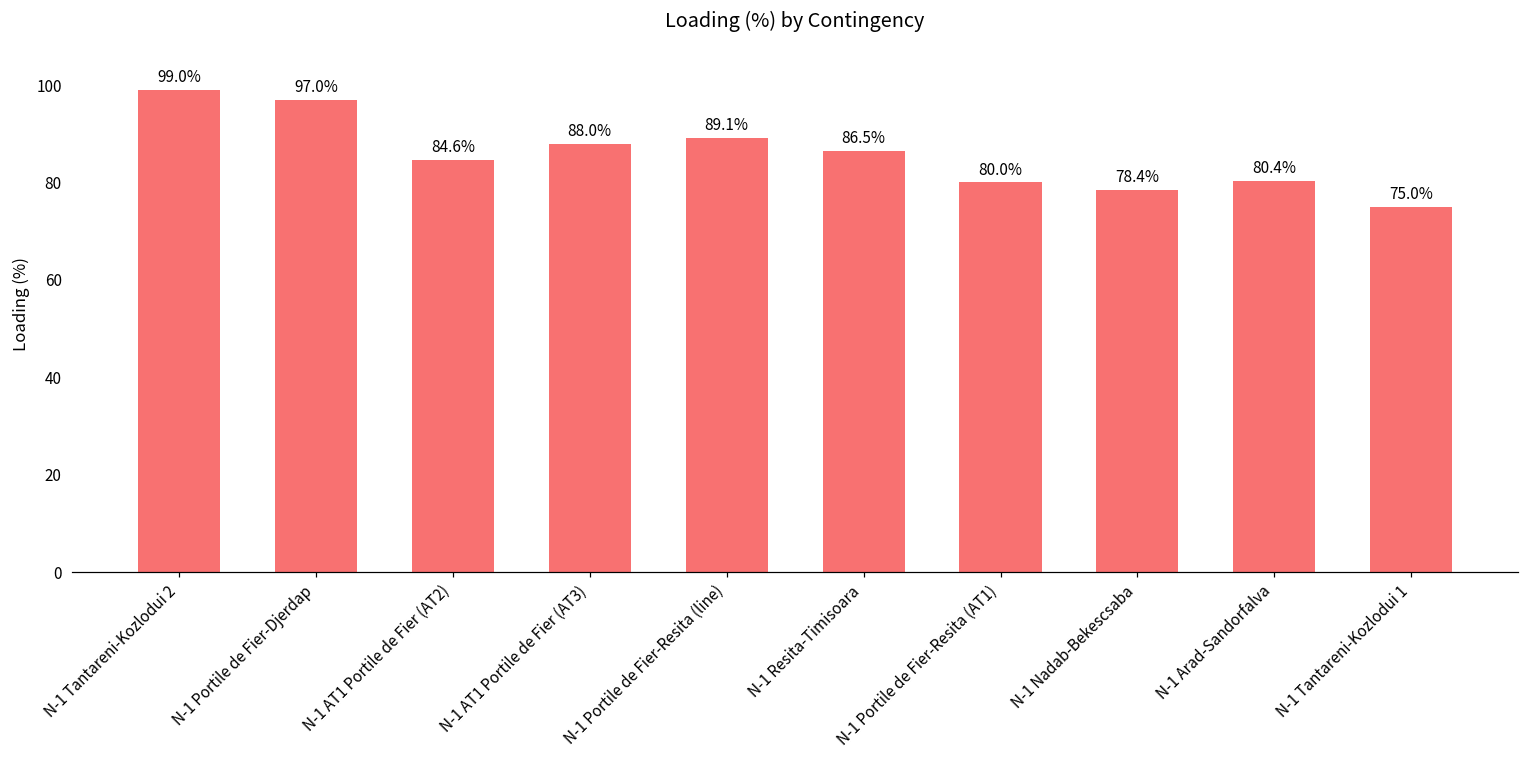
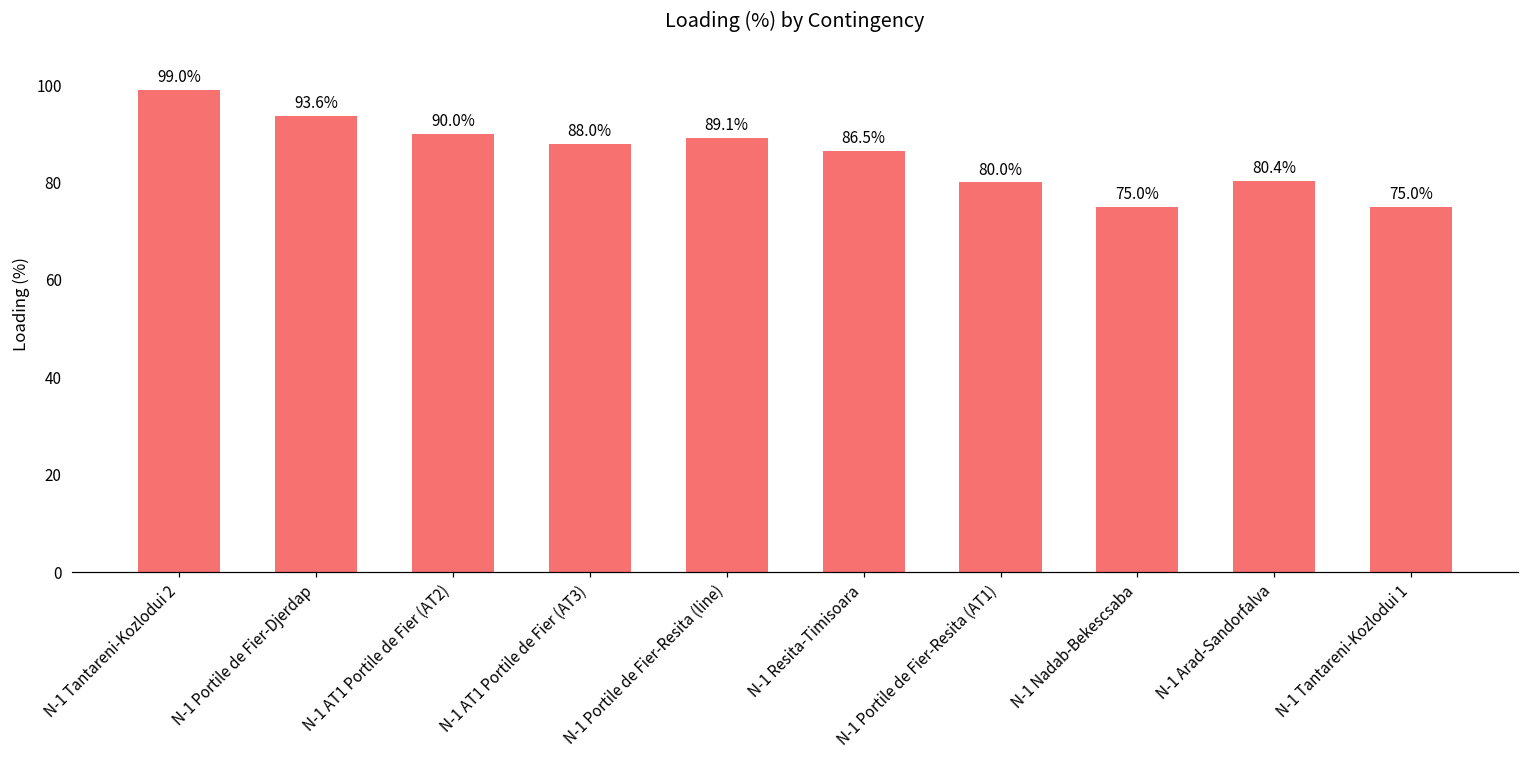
N-1 Portile de Fier-Djerdap: 97.0% -> 93.6%
N-1 AT1 Portile de Fier (AT2): 84.6% -> 90.0%
N-1 Nadab-Bekescsaba: 78.4% -> 75.0%
